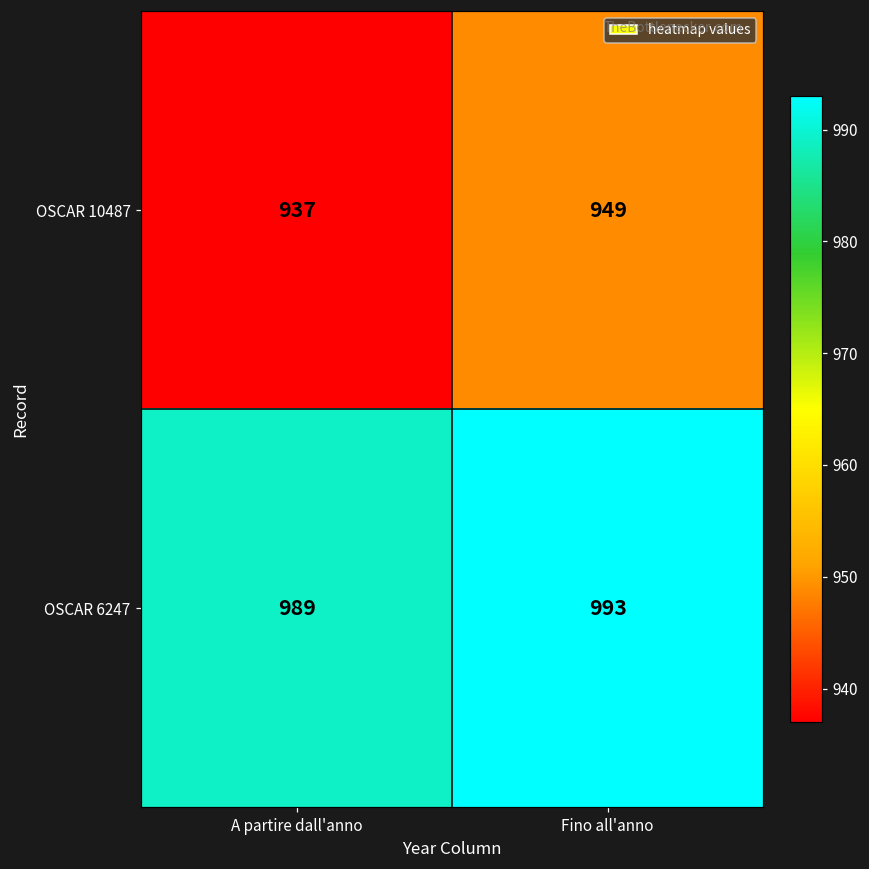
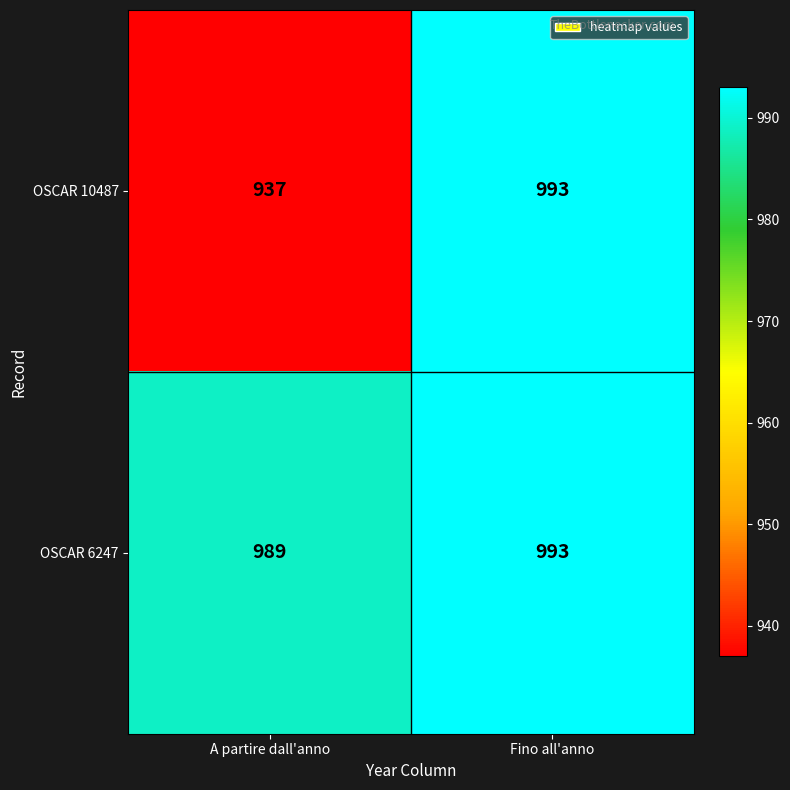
OSCAR 10487, Fino all'anno: 949 -> 993
